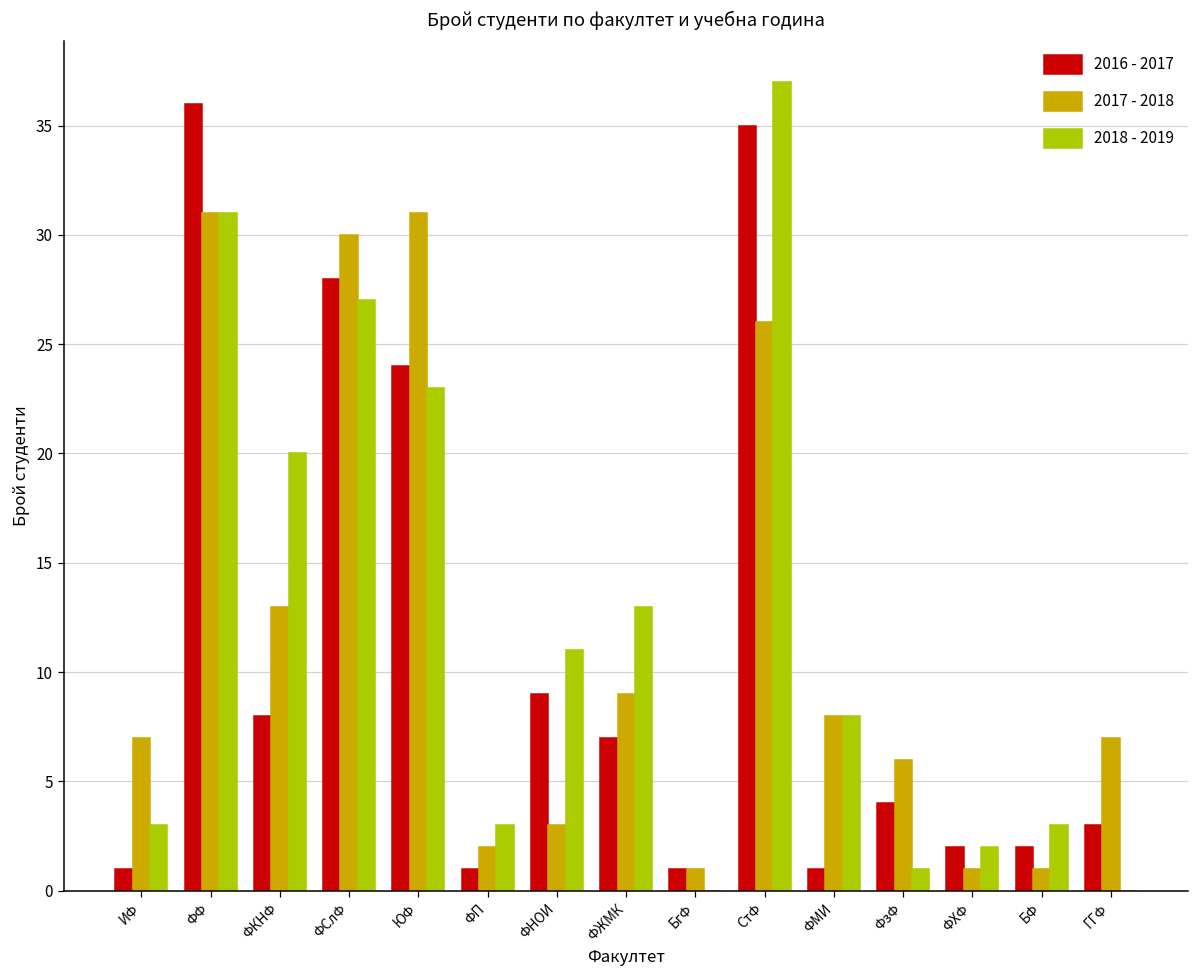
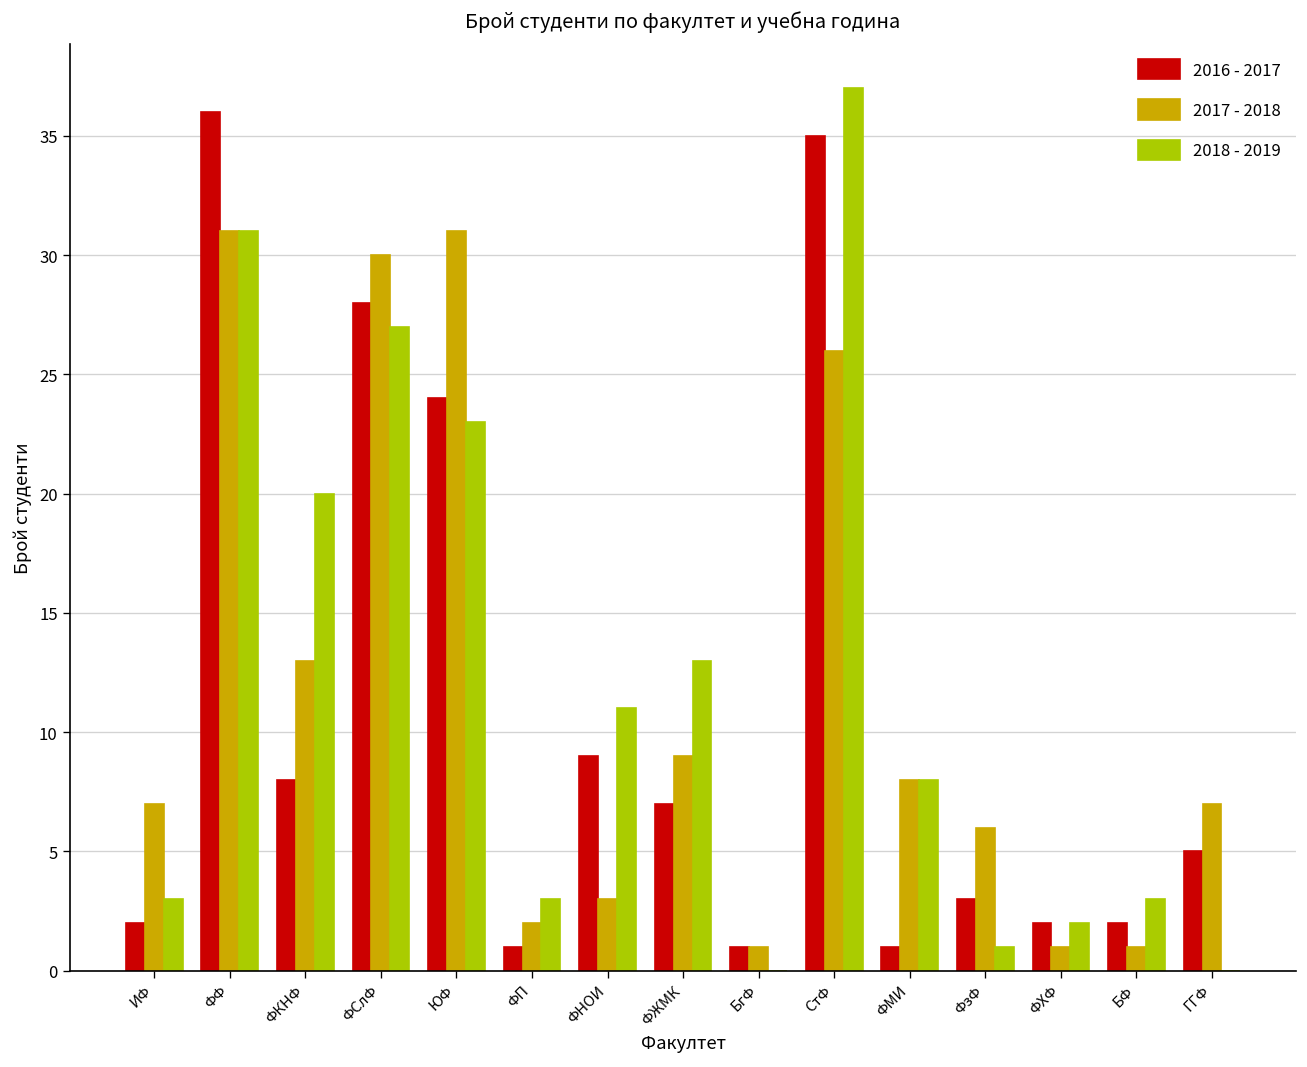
2016 - 2017, ИФ: 1 -> 2
2016 - 2017, ФзФ: 4 -> 3
2016 - 2017, ГГФ: 3 -> 5
